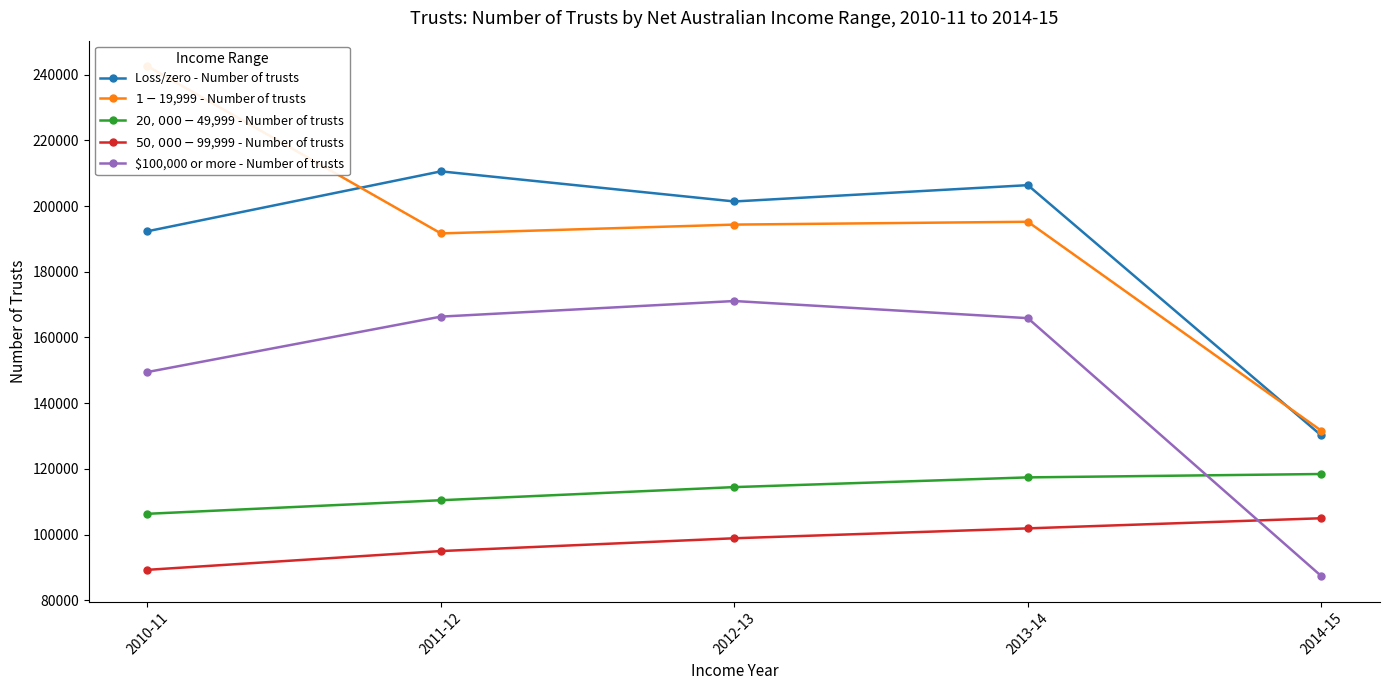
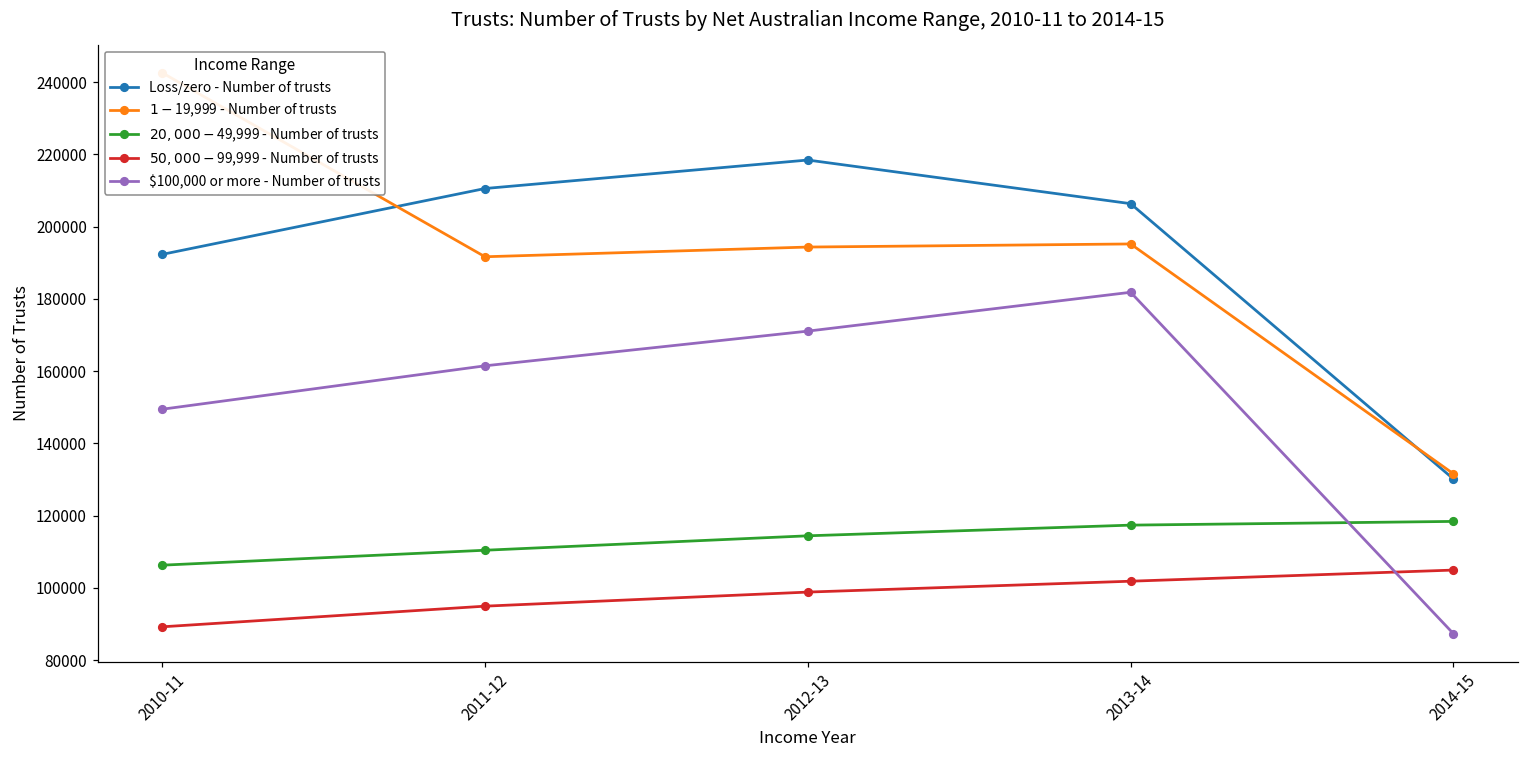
$100,000 or more - Number of trusts, 2011-12: 166000 -> 161000
Loss/zero - Number of trusts, 2012-13: 201000 -> 218000
$100,000 or more - Number of trusts, 2013-14: 166000 -> 182000
